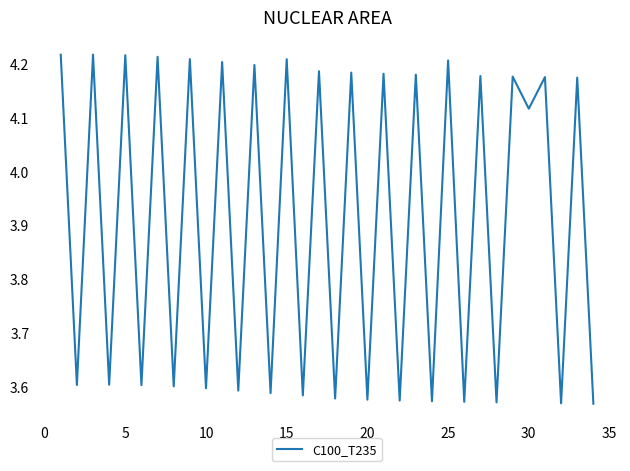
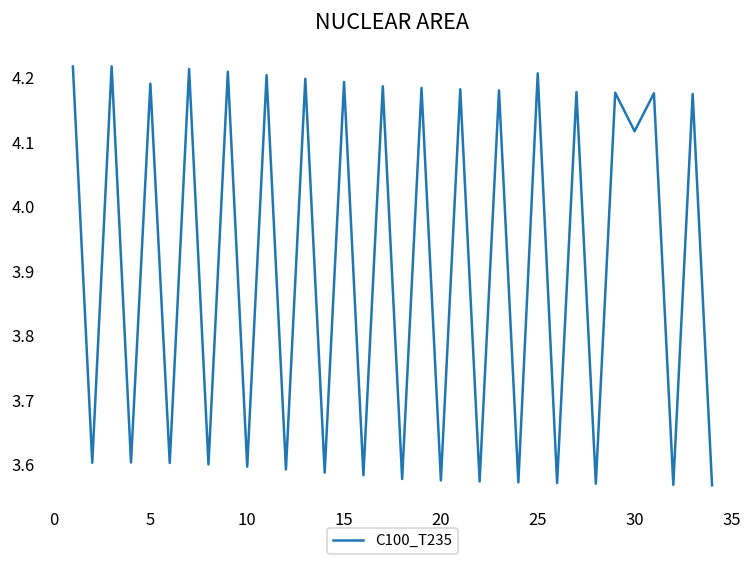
5: 4.22 -> 4.19
15: 4.21 -> 4.19
